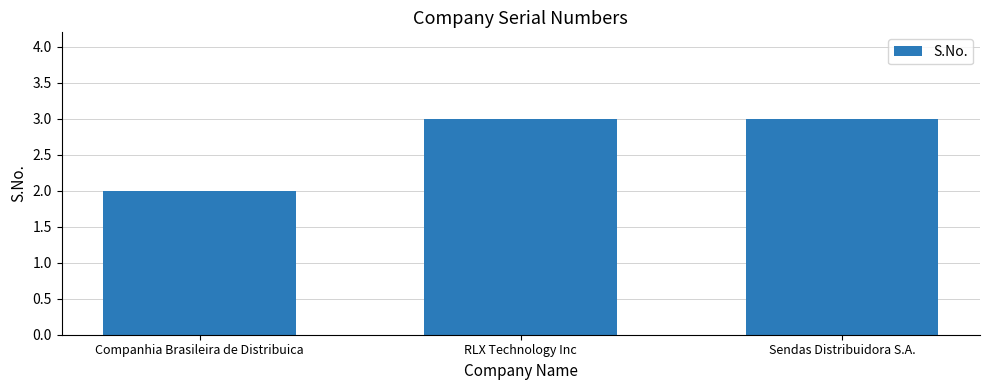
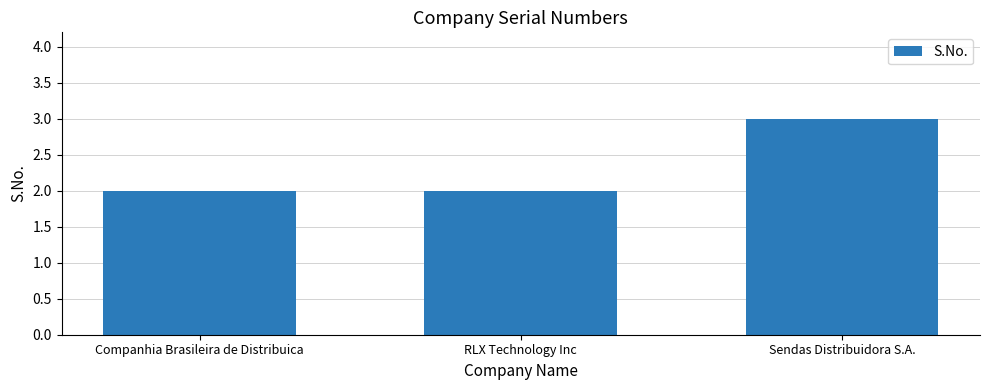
RLX Technology Inc: 3 -> 2
